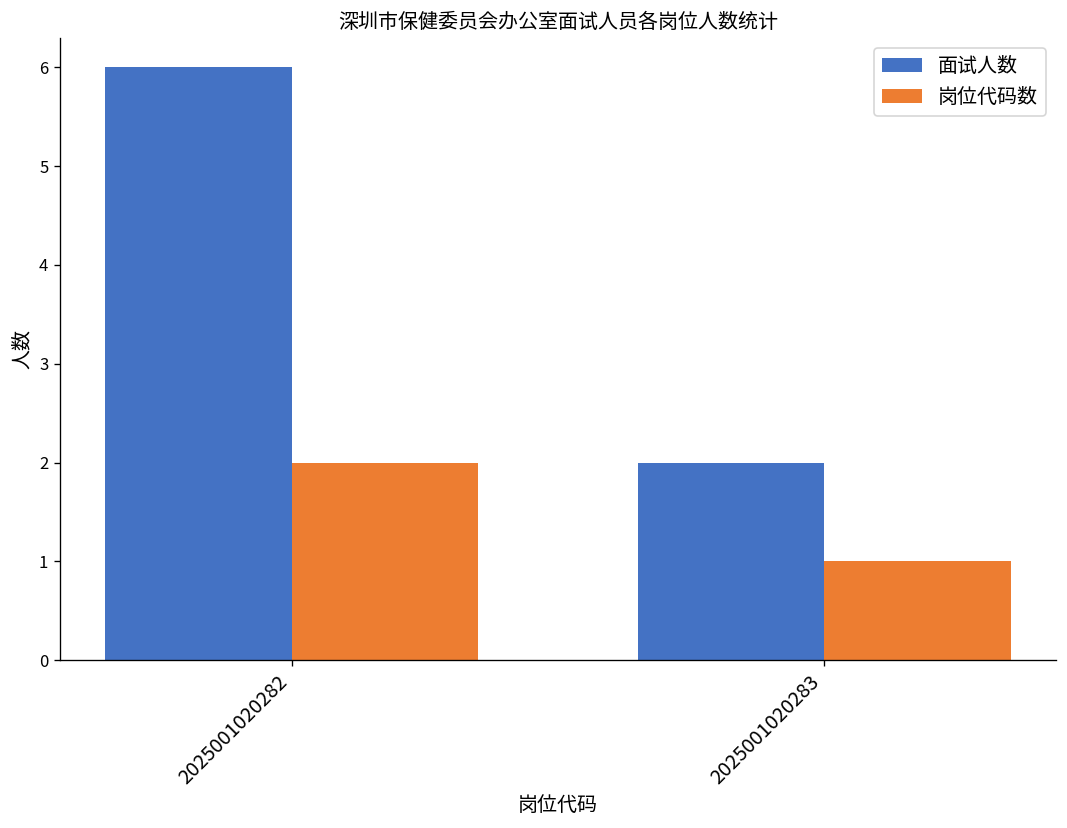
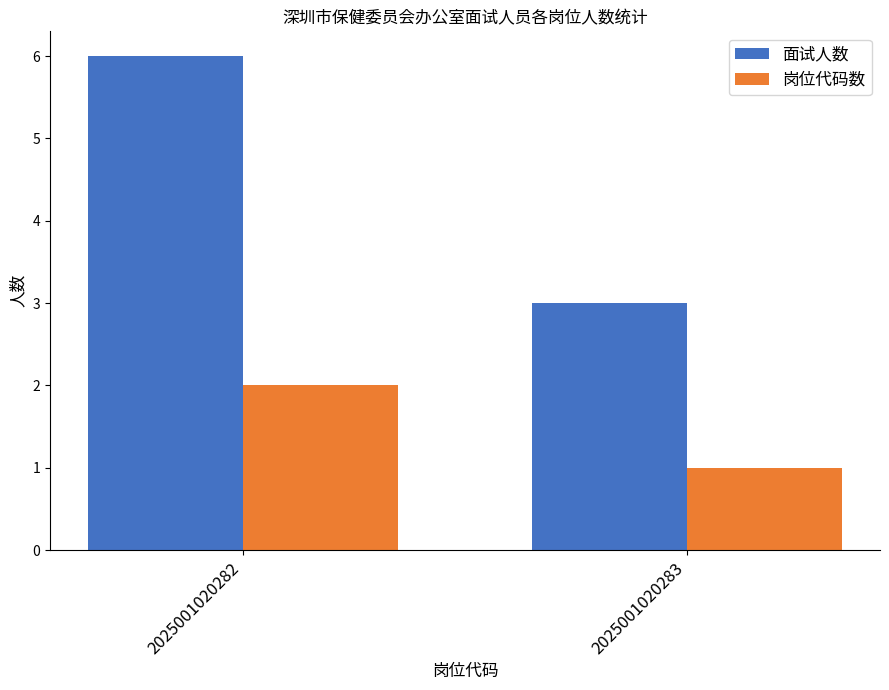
面试人数, 2025001020283: 2 -> 3
